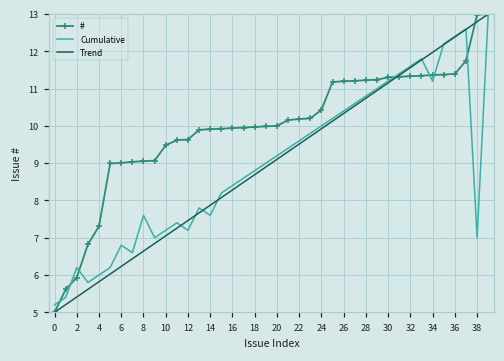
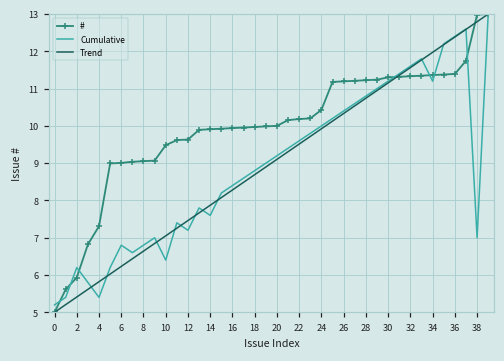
Cumulative, 4: 6.0 -> 5.4
Cumulative, 8: 7.6 -> 6.8
Cumulative, 10: 7.2 -> 6.4
